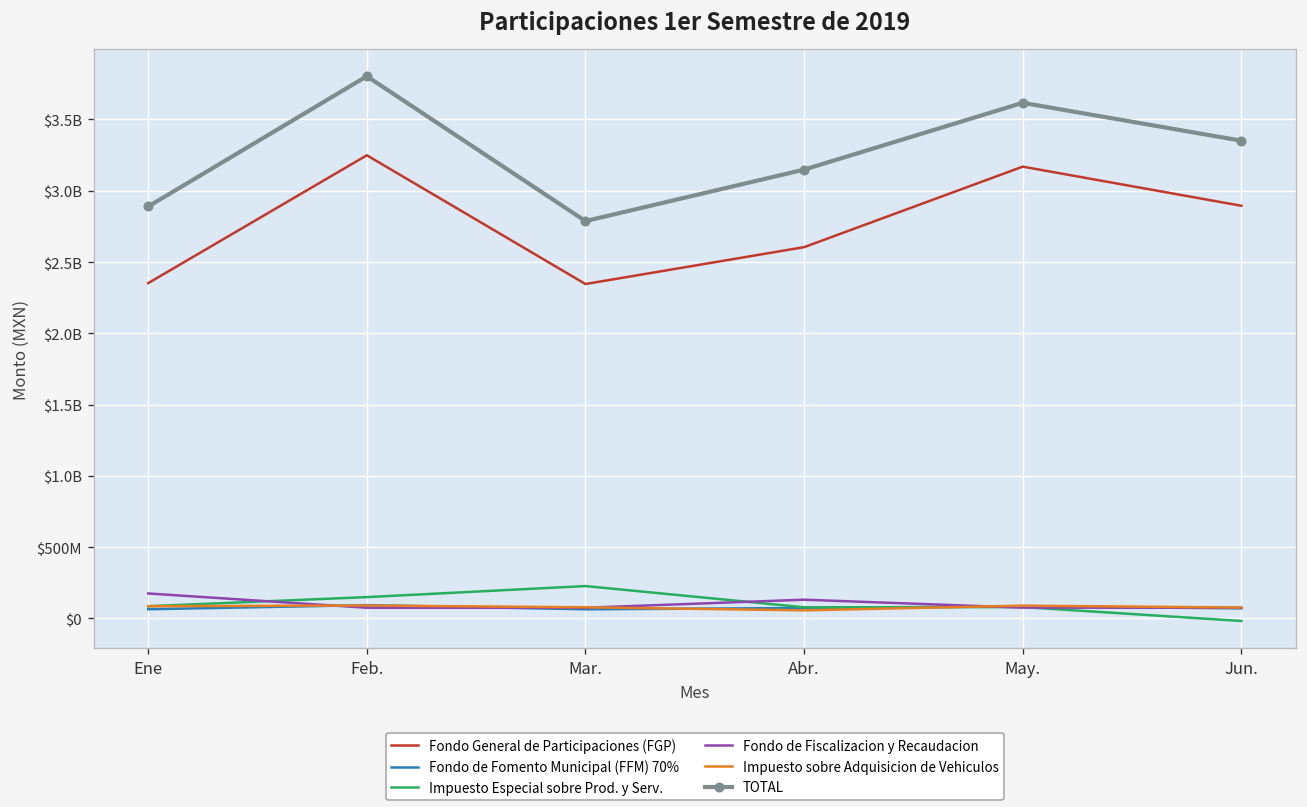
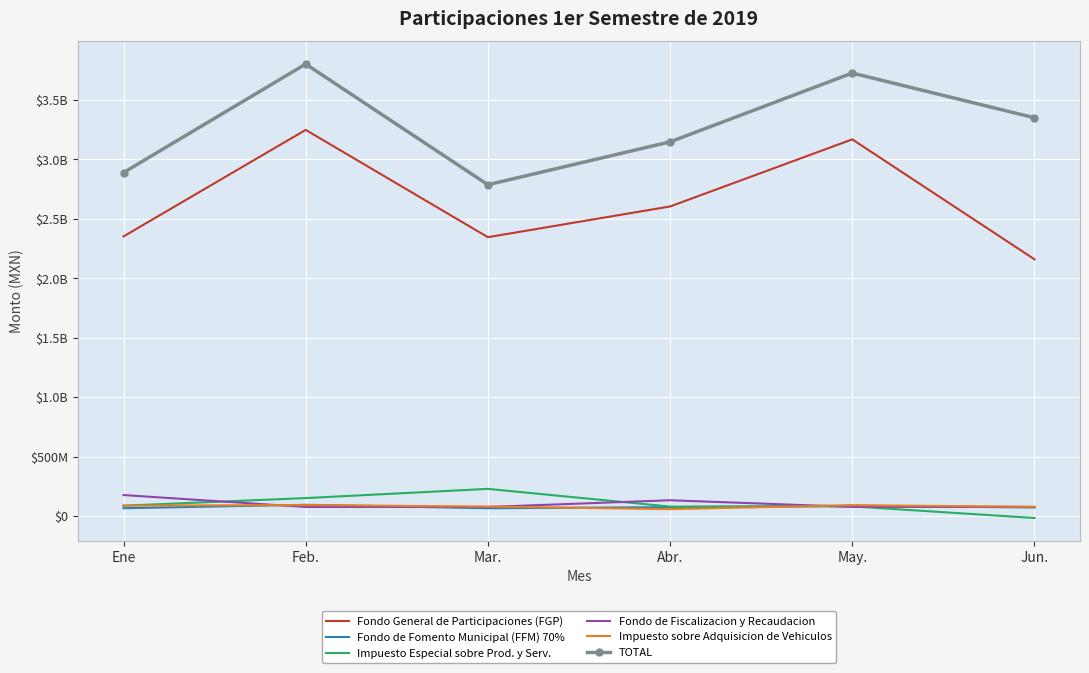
TOTAL, May.: $3620000000 -> $3730000000
Fondo General de Participaciones (FGP), Jun.: $2890000000 -> $2160000000
